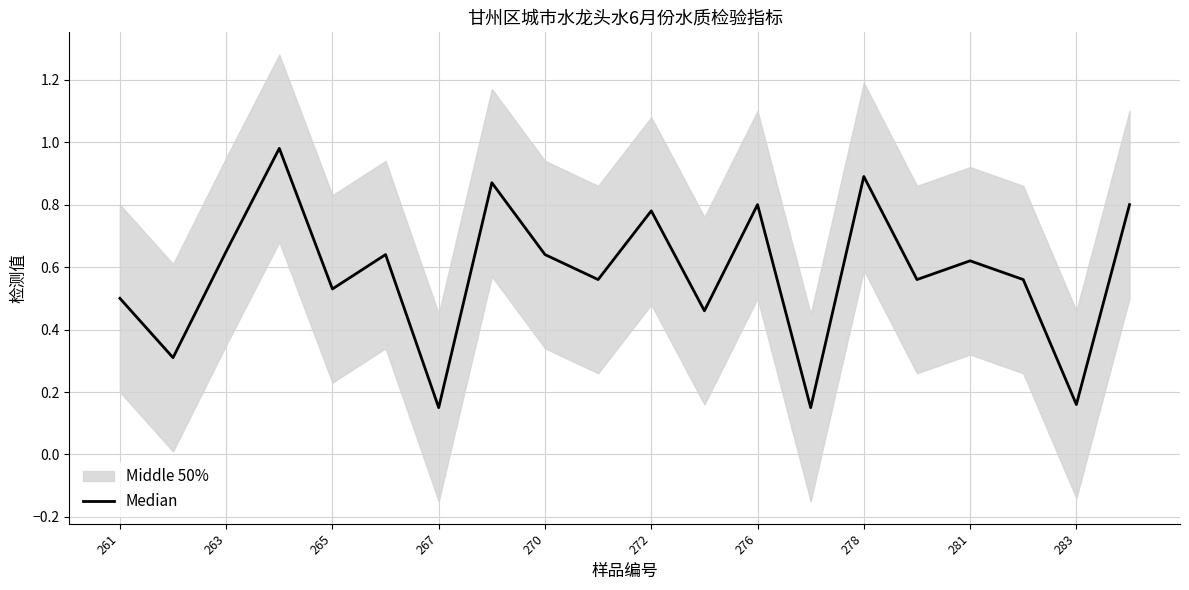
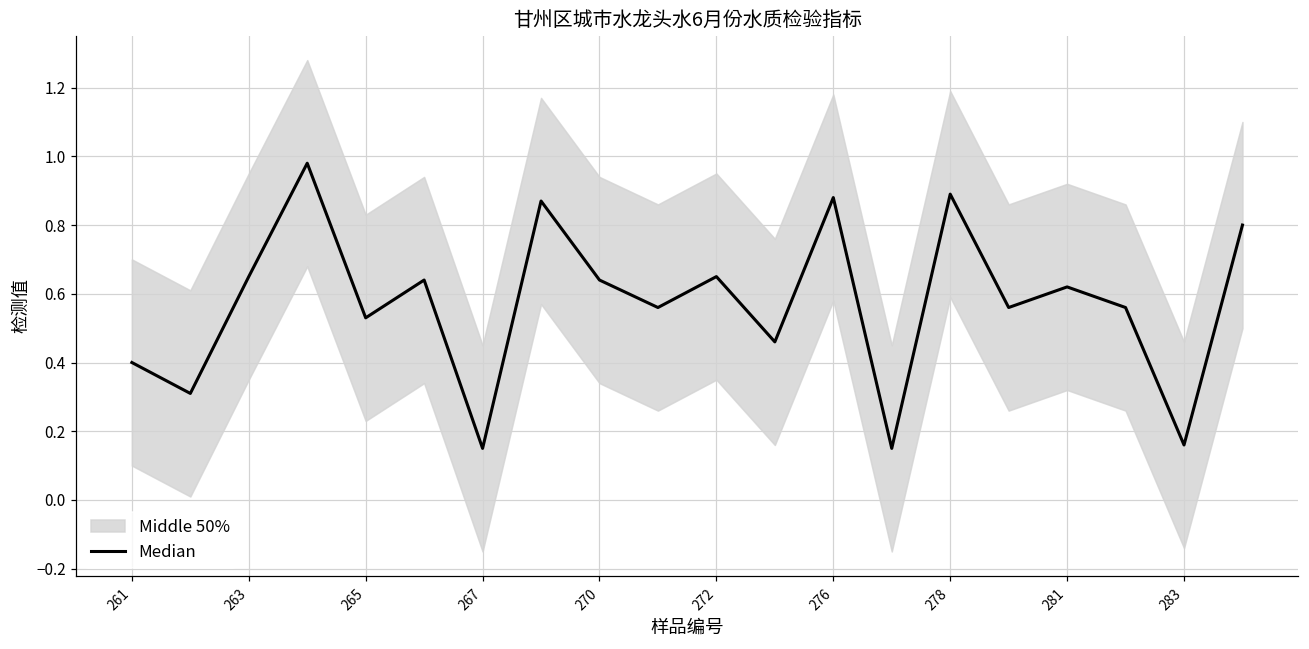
Median, 261: 0.5 -> 0.4
Median, 272: 0.78 -> 0.65
Median, 276: 0.80 -> 0.88
